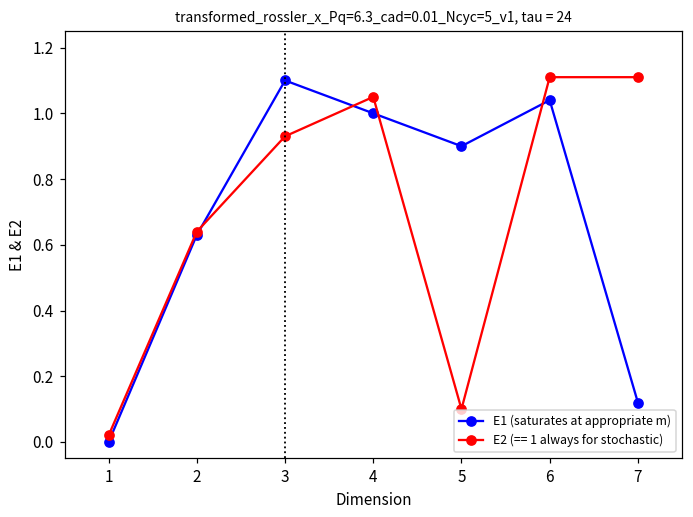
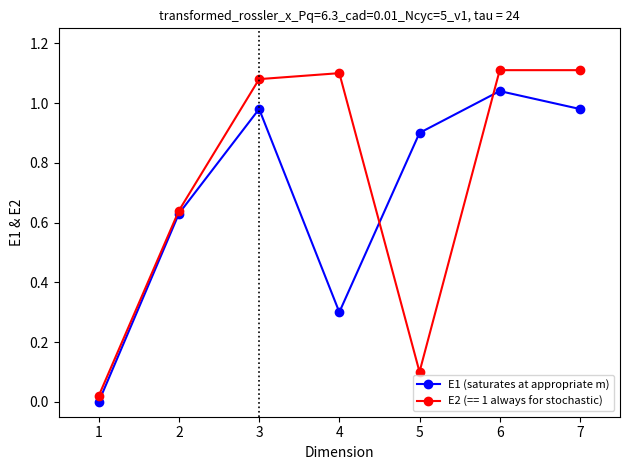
E1 (saturates at appropriate m), 3: 1.10 -> 0.98
E2 (== 1 always for stochastic), 3: 0.93 -> 1.08
E1 (saturates at appropriate m), 4: 1.0 -> 0.3
E2 (== 1 always for stochastic), 4: 1.05 -> 1.10
E1 (saturates at appropriate m), 7: 0.12 -> 0.98
